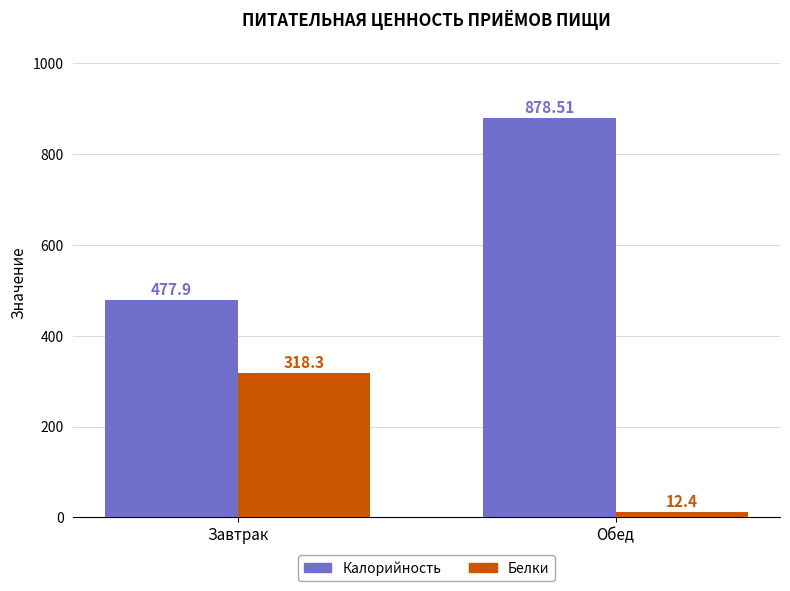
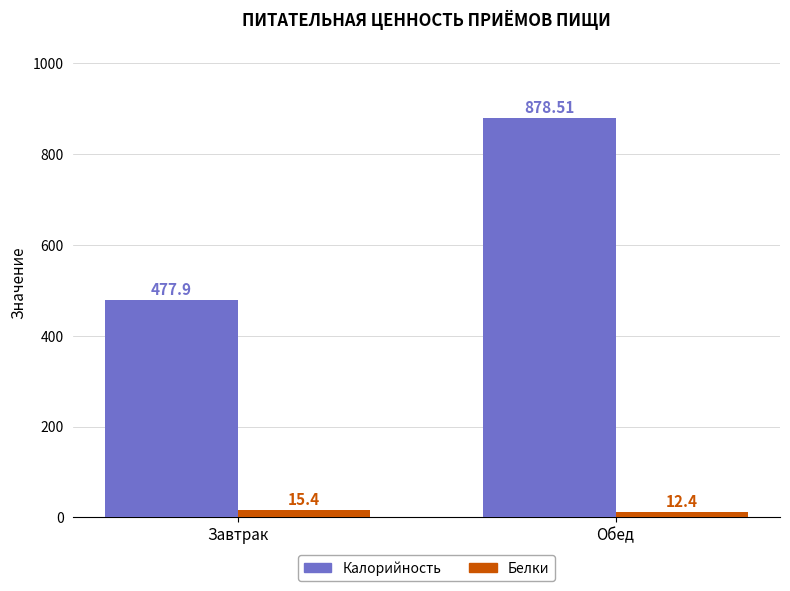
Белки, Завтрак: 318.3 -> 15.4
